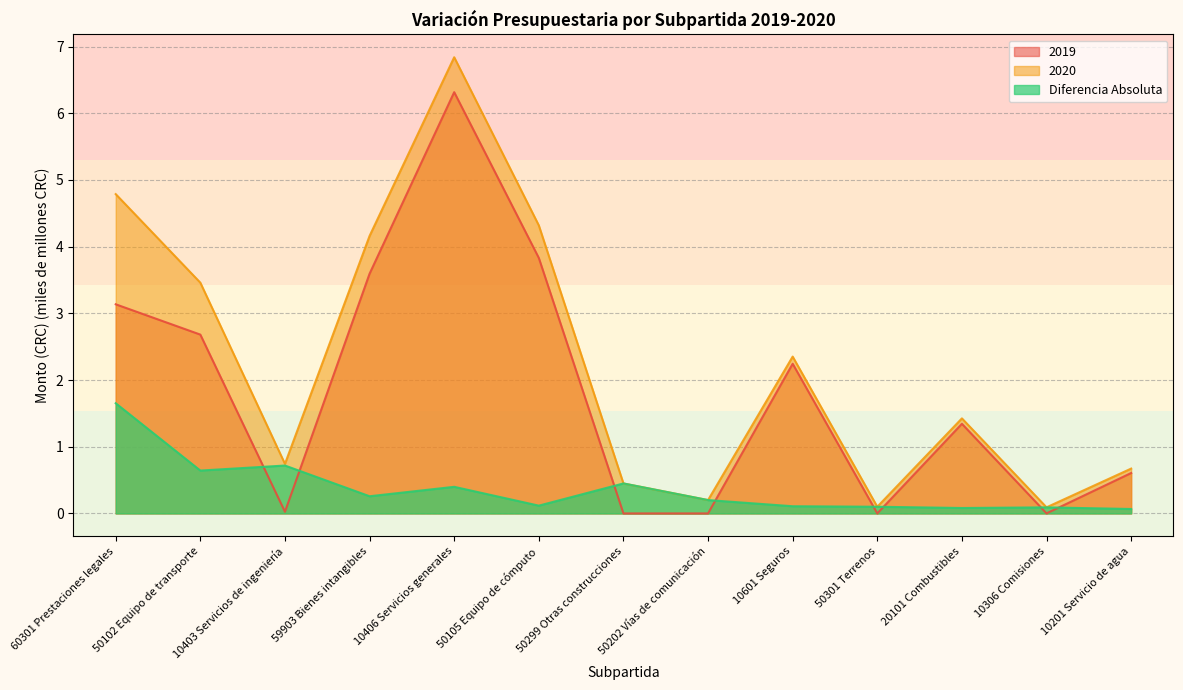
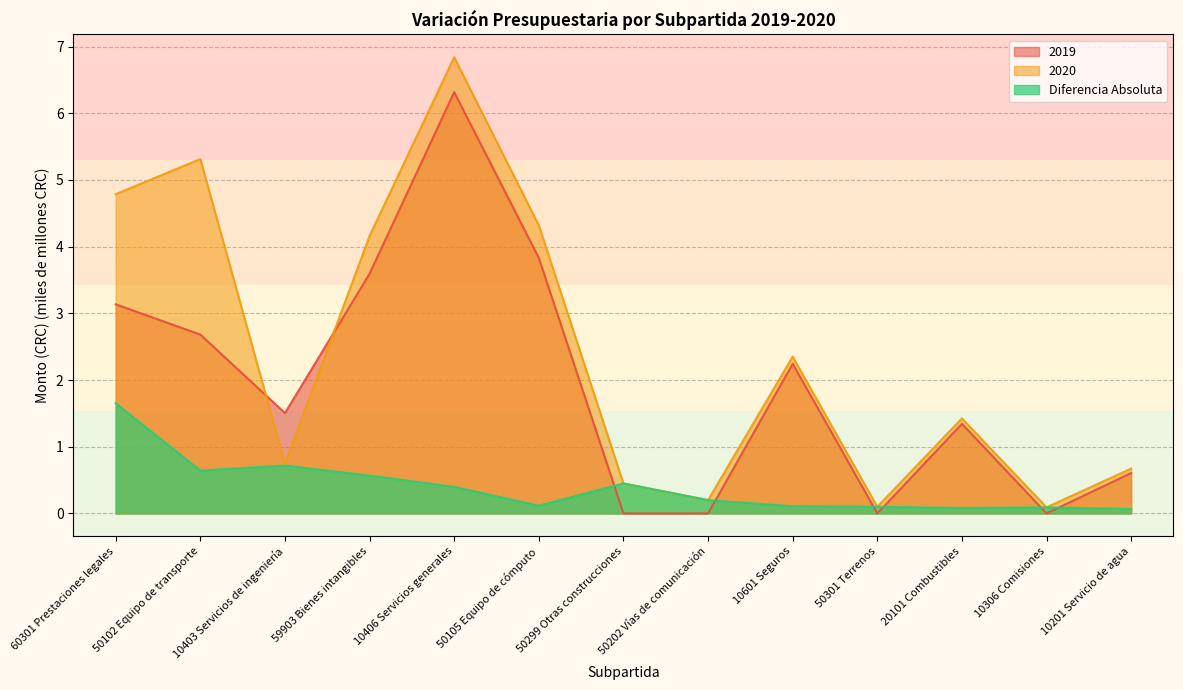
2020, 50102 Equipo de transporte: 3.5 -> 5.3
2019, 10403 Servicios de ingeniería: 0.0 -> 1.5
Diferencia Absoluta, 59903 Bienes intangibles: 0.3 -> 0.6
